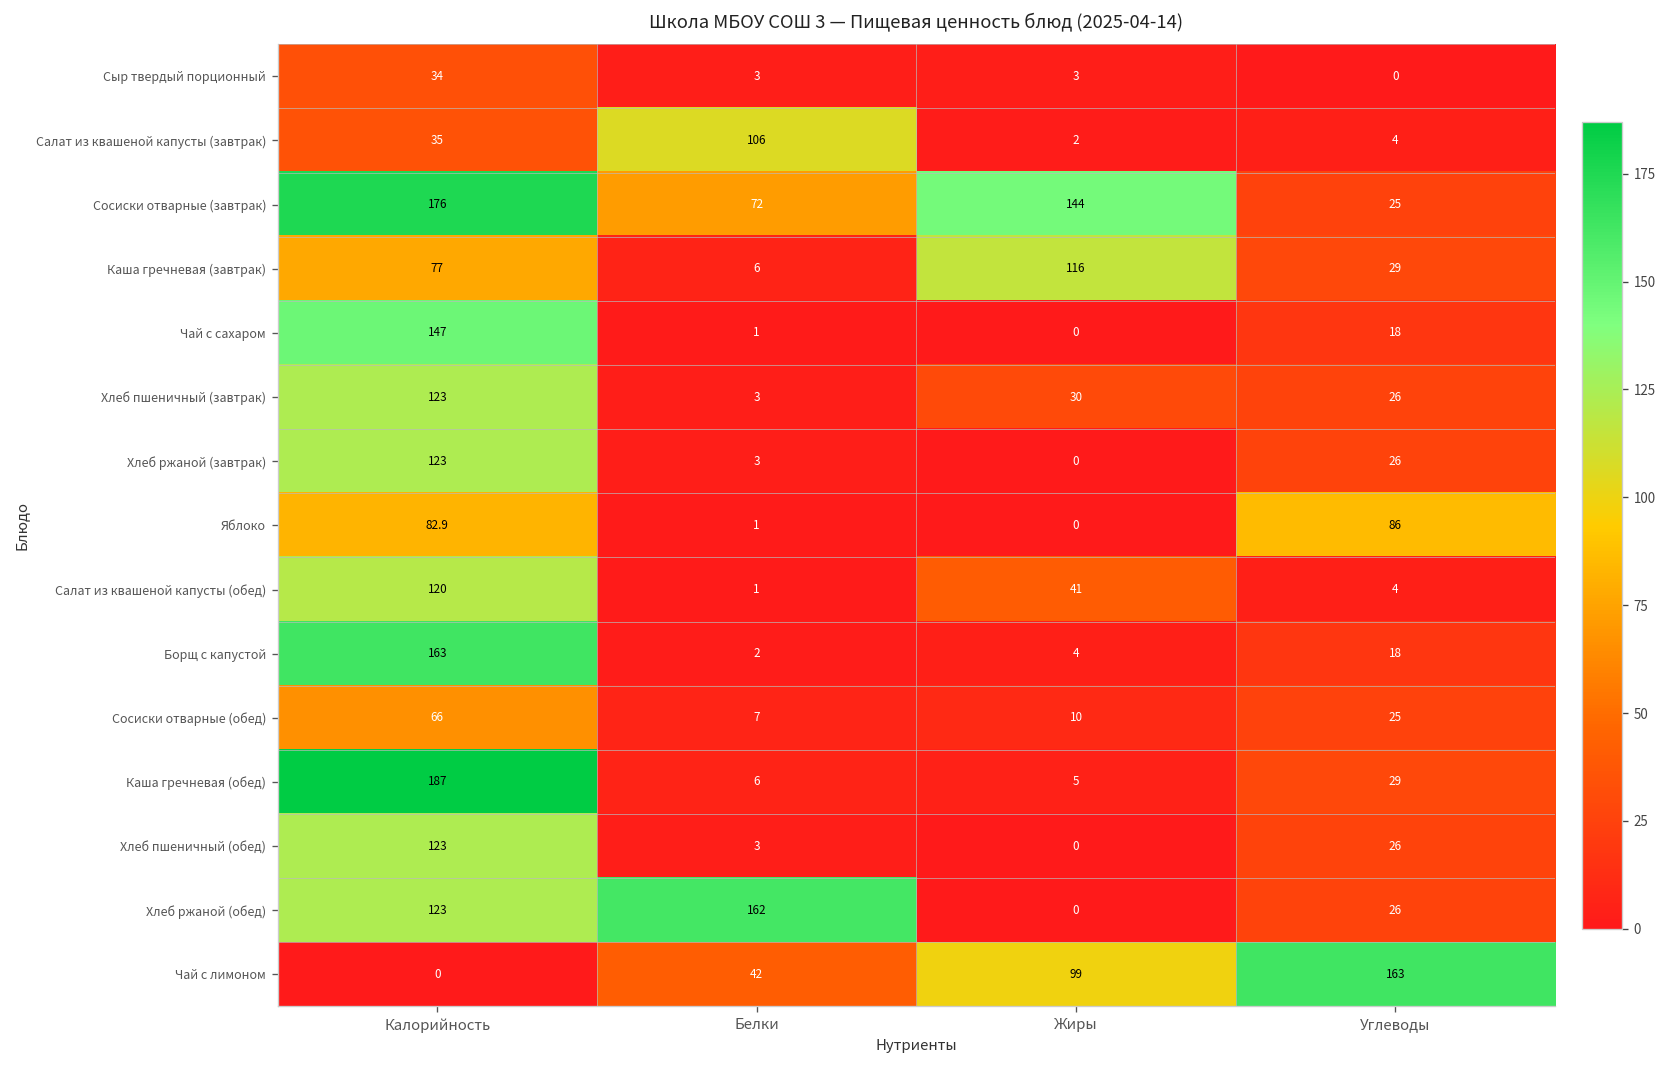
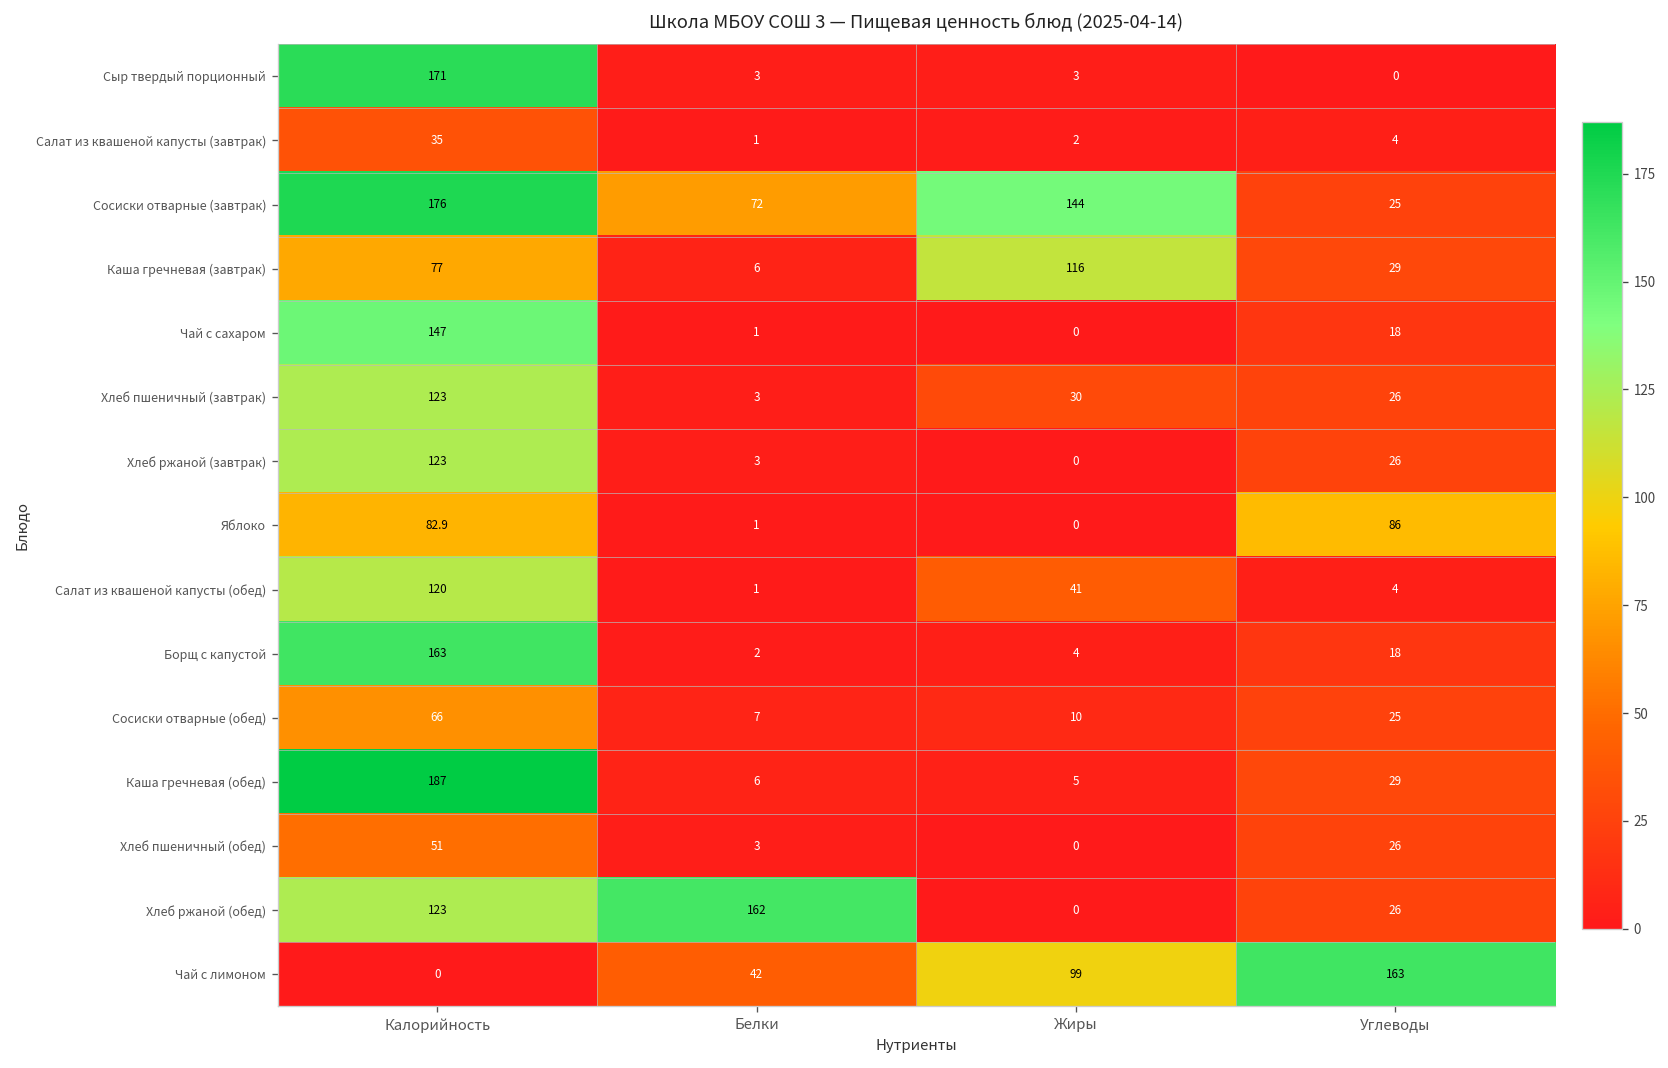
Сыр твердый порционный, Калорийность: 34 -> 171
Салат из квашеной капусты (завтрак), Белки: 106 -> 1
Хлеб пшеничный (обед), Калорийность: 123 -> 51
